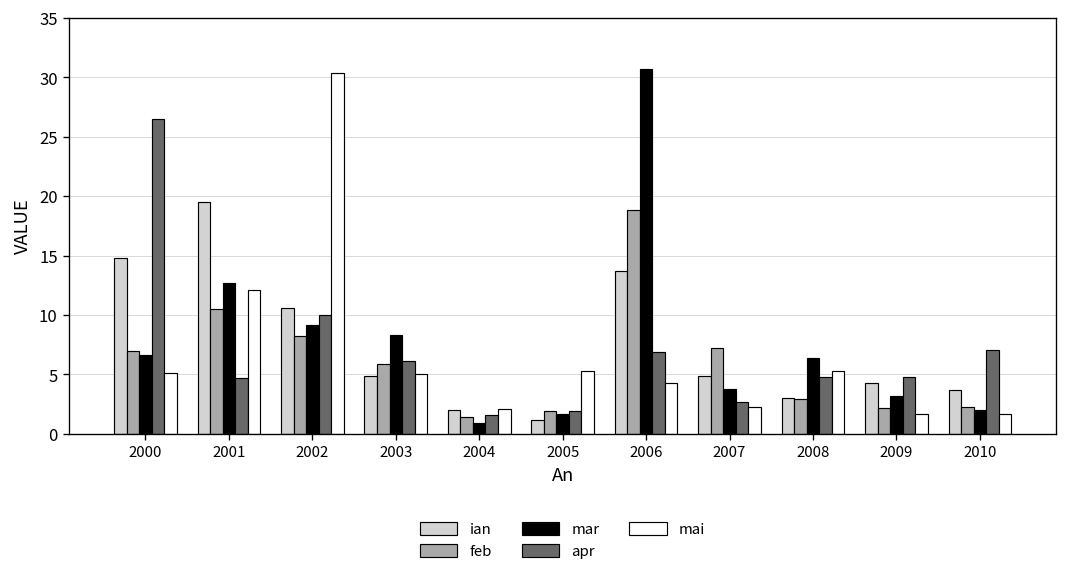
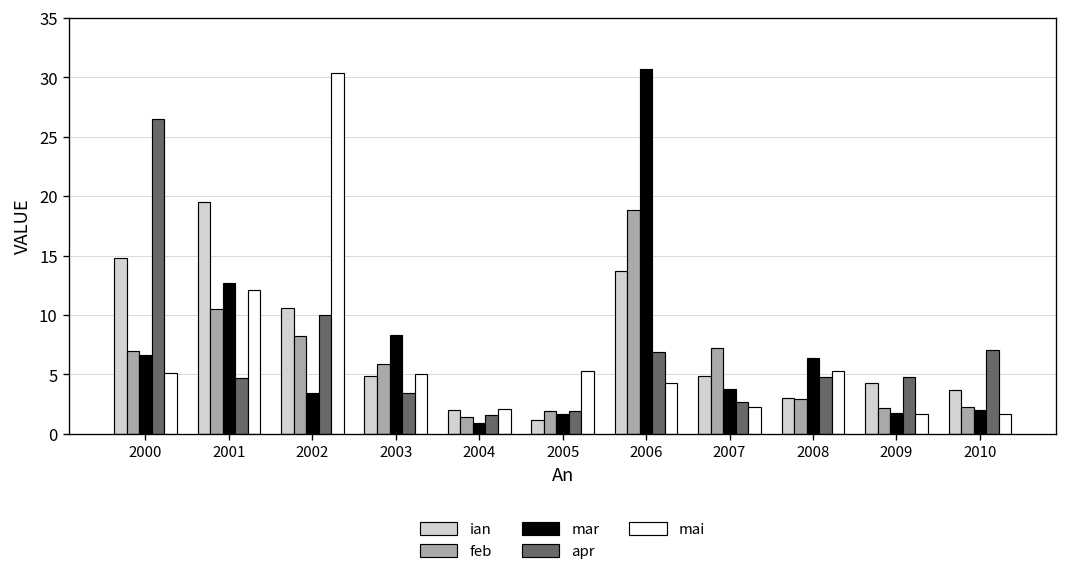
mar, 2002: 9 -> 3
apr, 2003: 6 -> 3
mar, 2009: 3 -> 2
